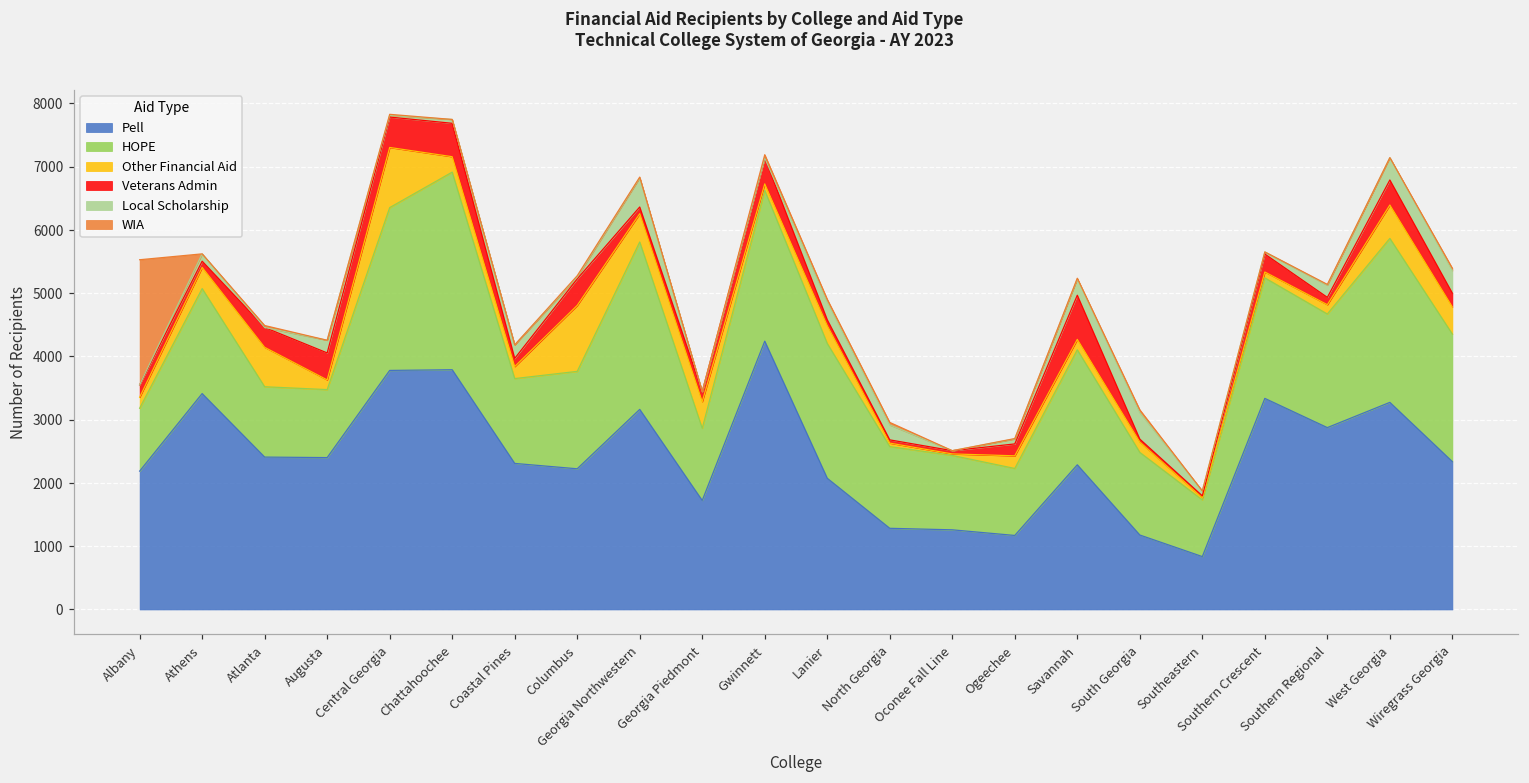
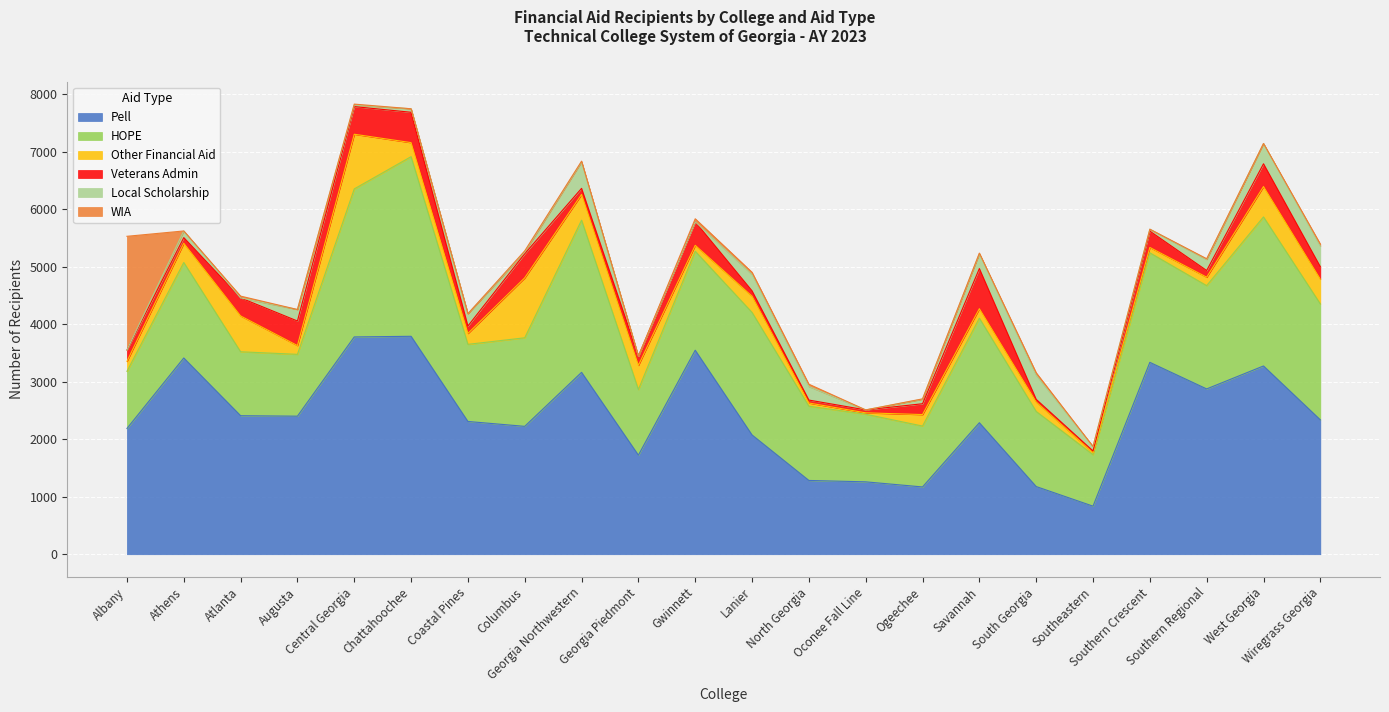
Pell, Gwinnett: 4200 -> 3500
HOPE, Gwinnett: 2400 -> 1700
